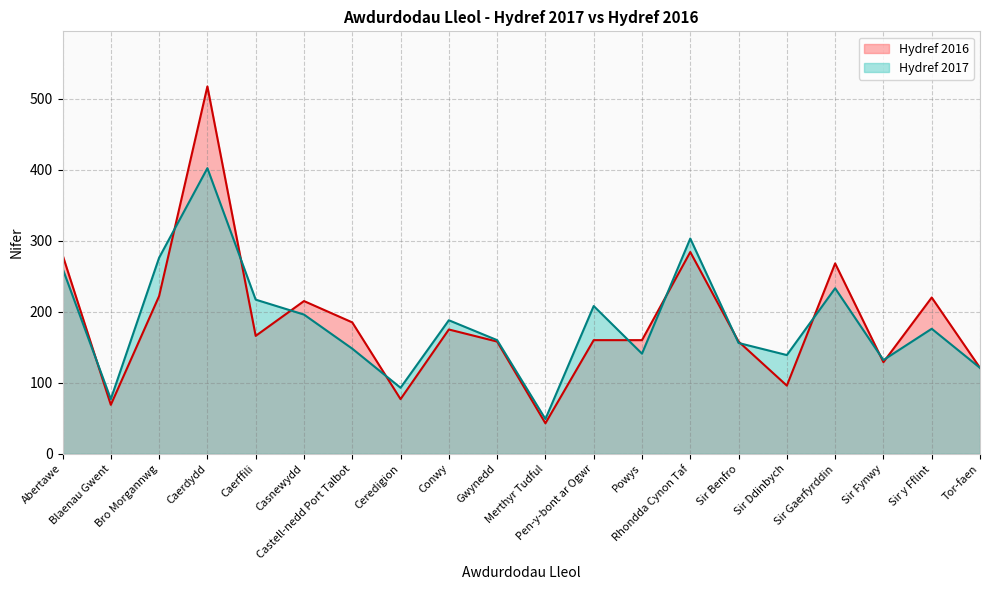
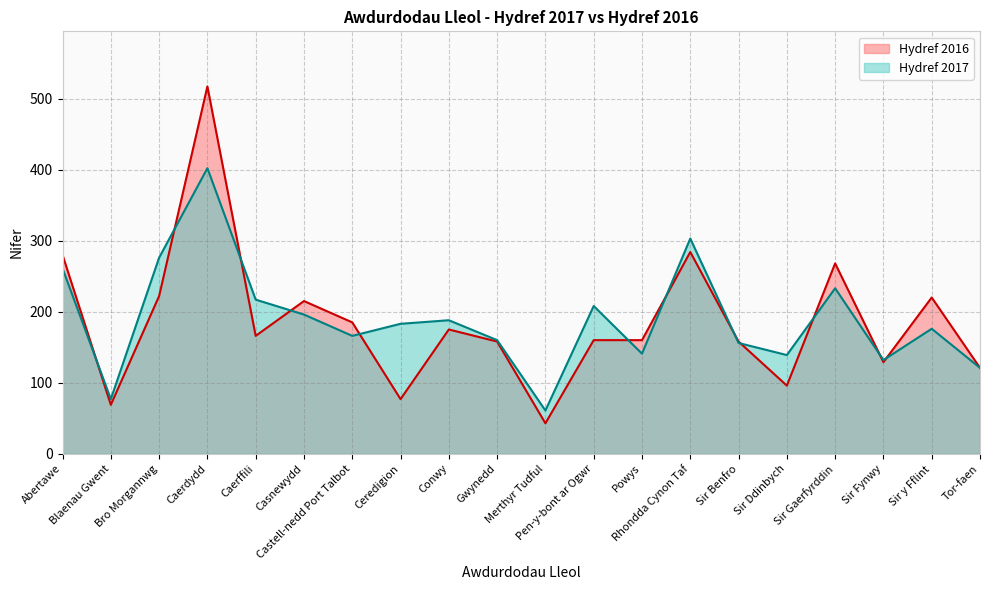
Hydref 2017, Castell-nedd Port Talbot: 150 -> 170
Hydref 2017, Ceredigion: 90 -> 180
Hydref 2017, Merthyr Tudful: 50 -> 60
